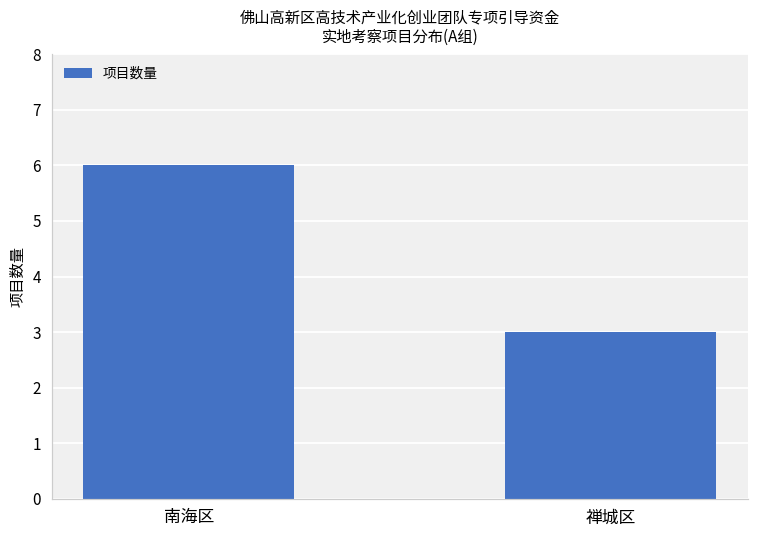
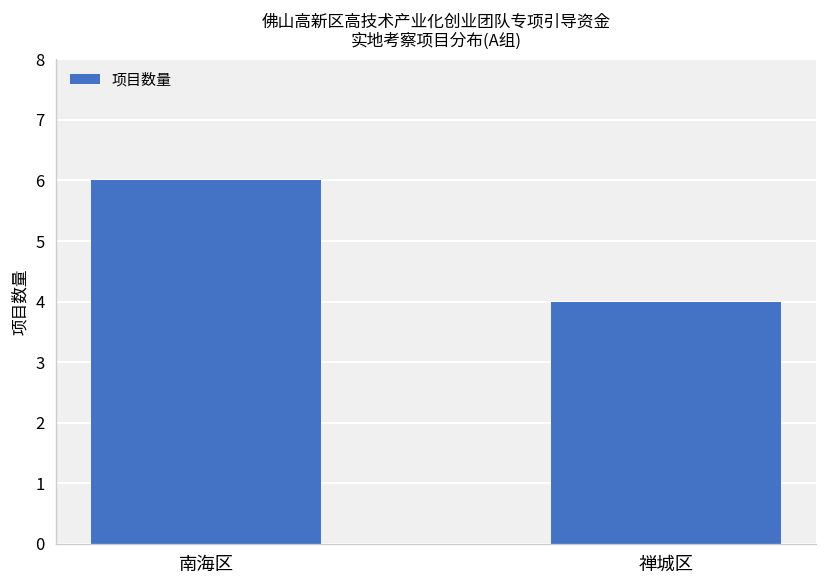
禅城区: 3 -> 4
